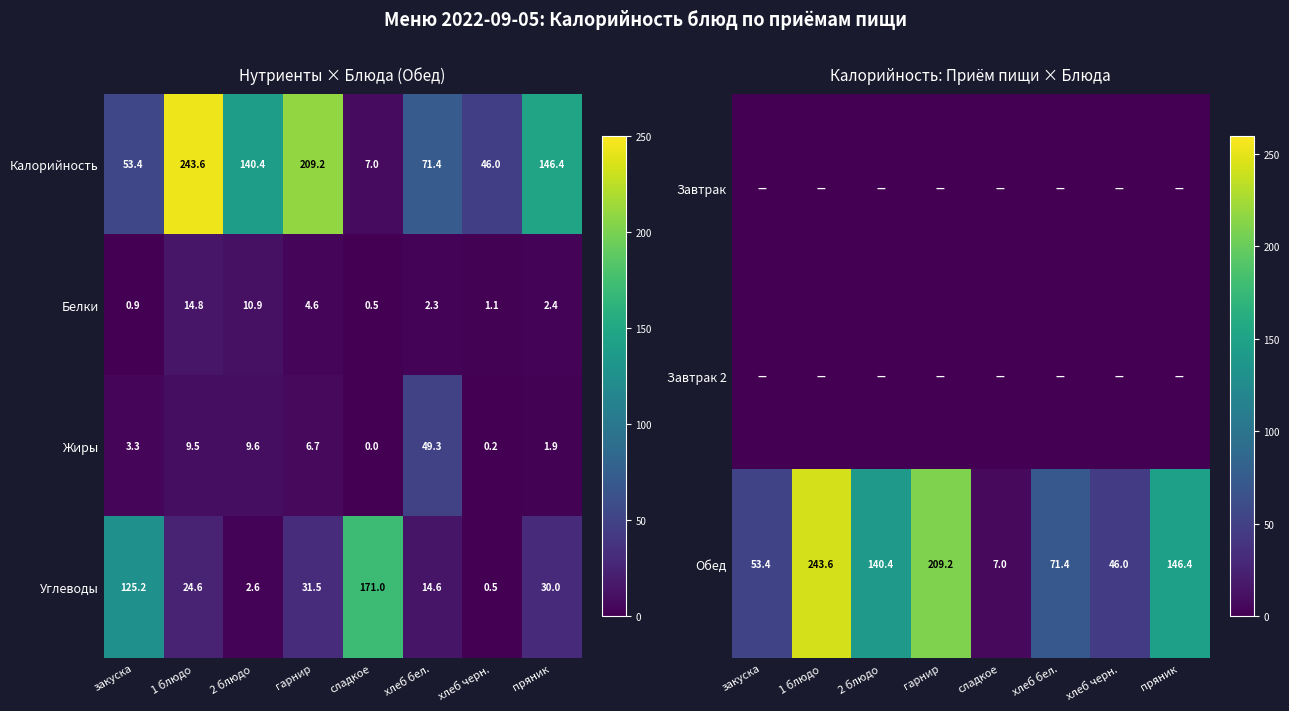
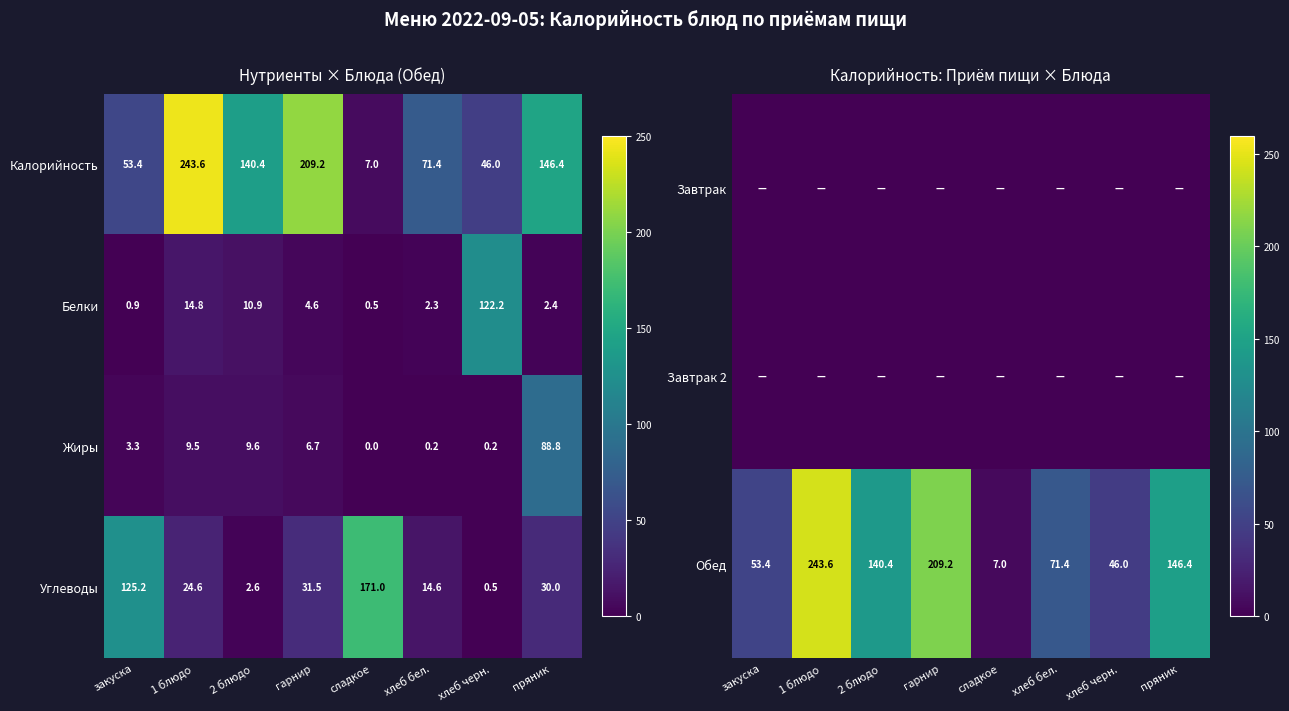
Нутриенты × Блюда (Обед), Белки, хлеб черн.: 1.1 -> 122.2
Нутриенты × Блюда (Обед), Жиры, хлеб бел.: 49.3 -> 0.2
Нутриенты × Блюда (Обед), Жиры, пряник: 1.9 -> 88.8
